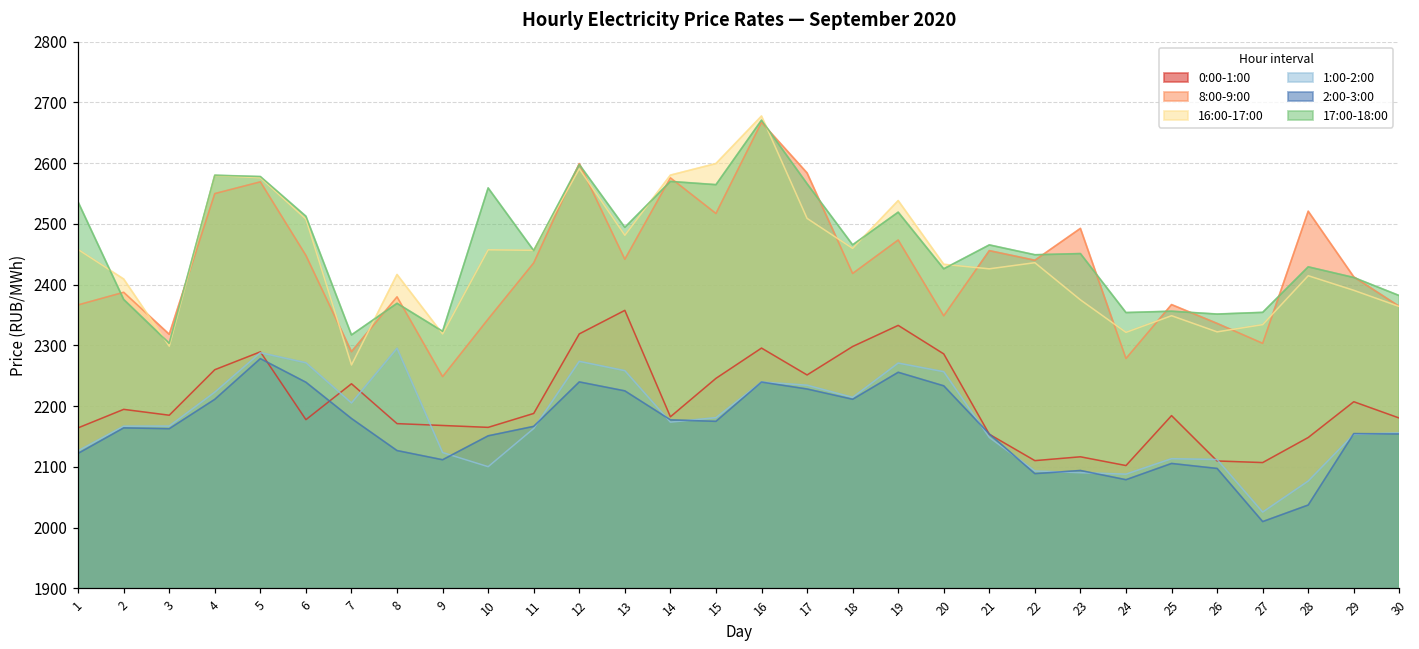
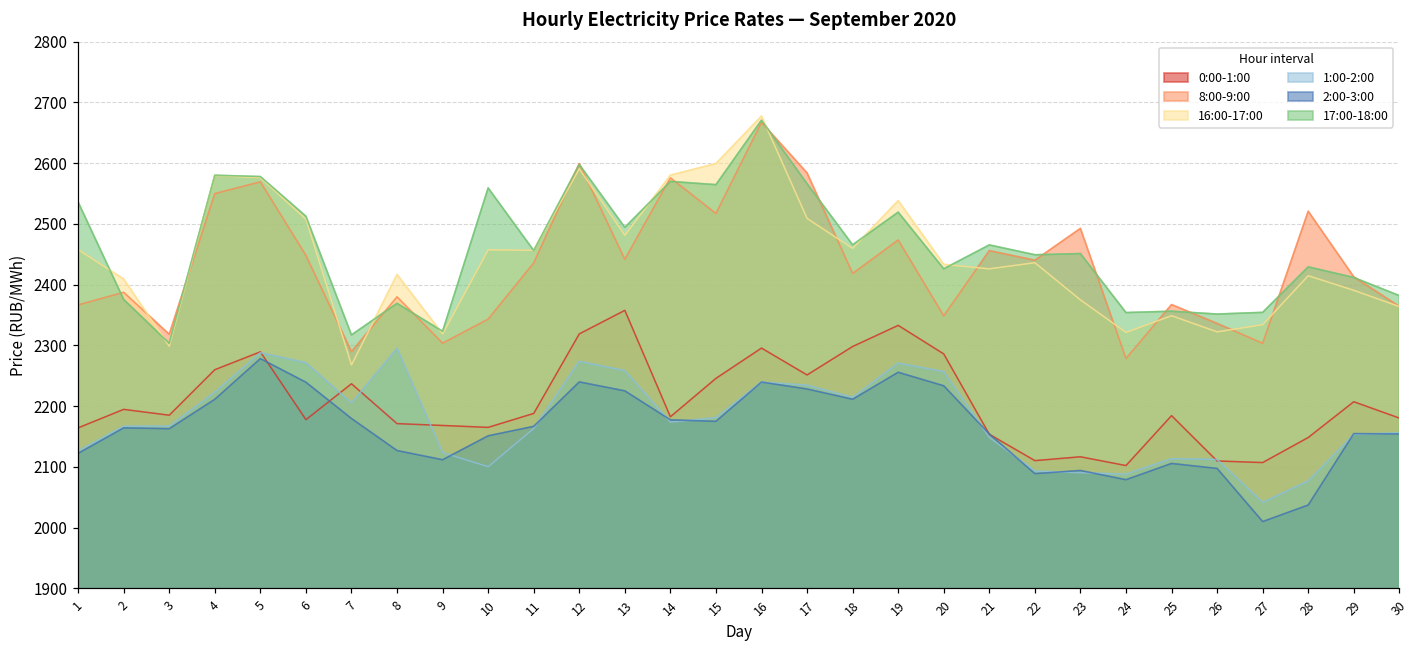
8:00-9:00, 9: 2250 -> 2300
1:00-2:00, 27: 2030 -> 2040
